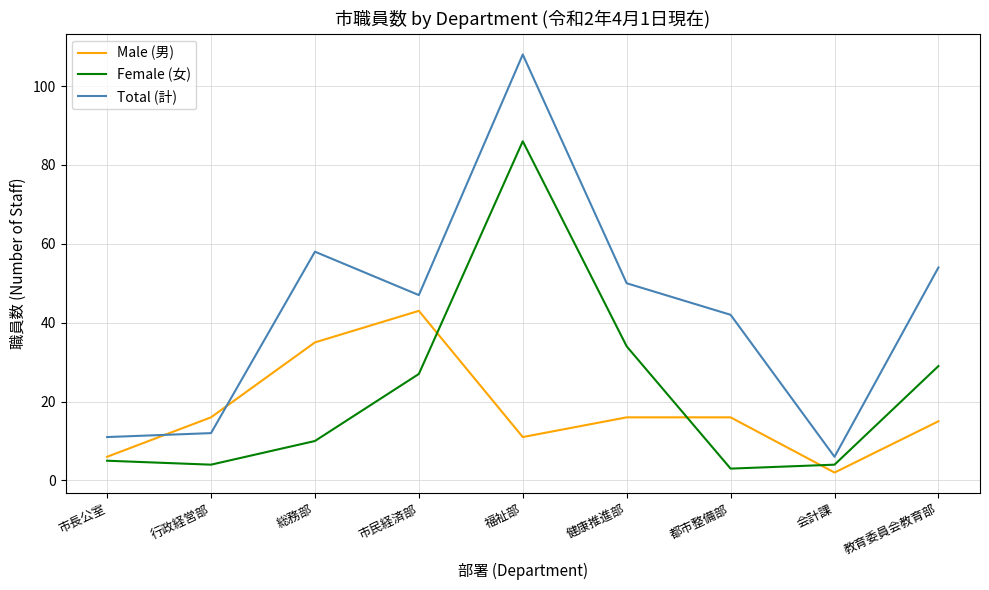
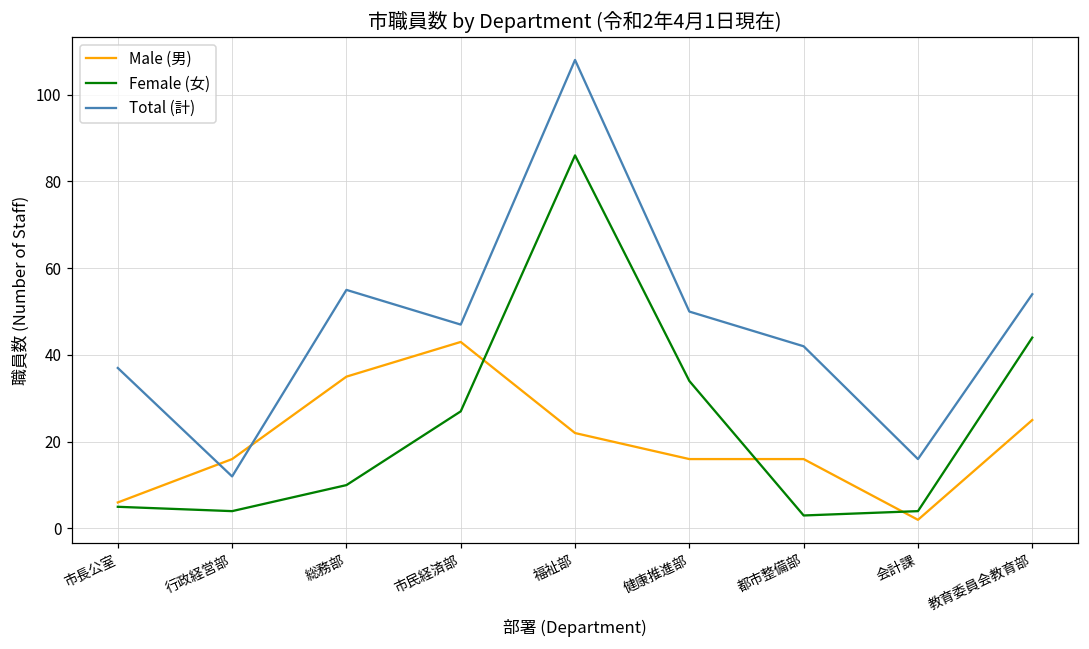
Total (計), 市長公室: 11 -> 37
Total (計), 総務部: 58 -> 55
Male (男), 福祉部: 11 -> 22
Total (計), 会計課: 6 -> 16
Male (男), 教育委員会教育部: 15 -> 25
Female (女), 教育委員会教育部: 29 -> 44
